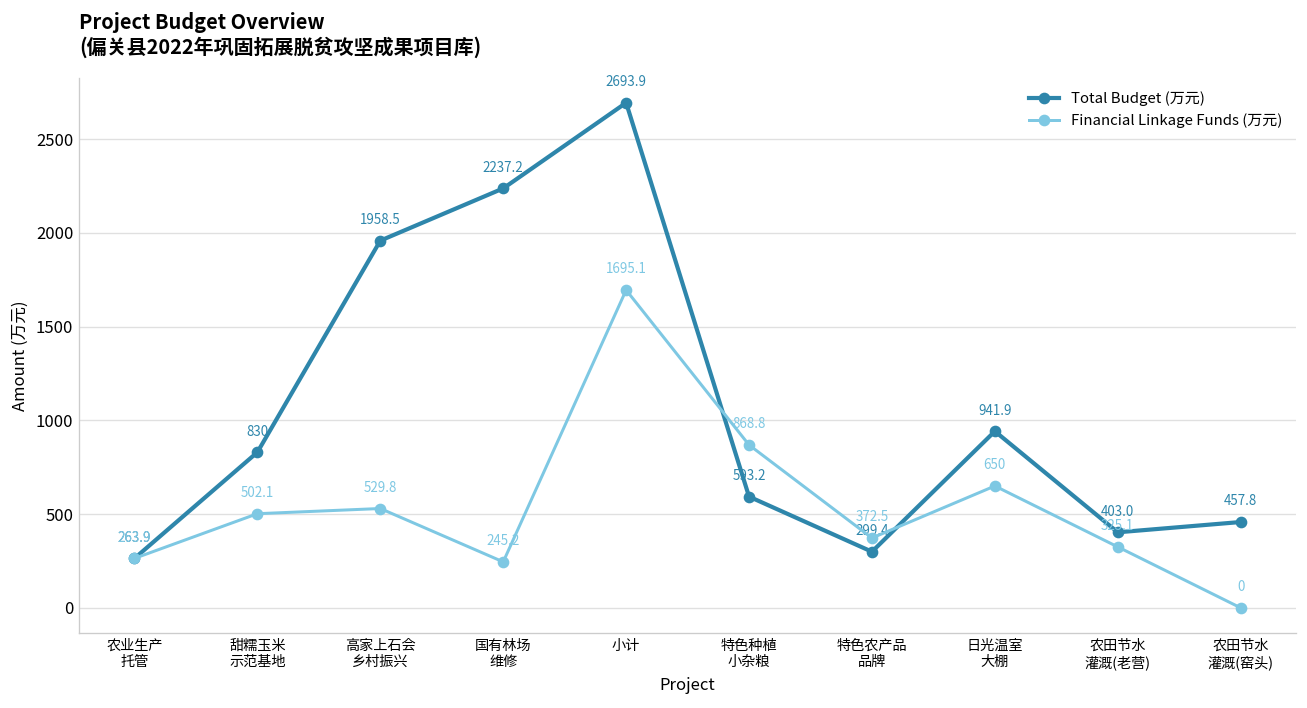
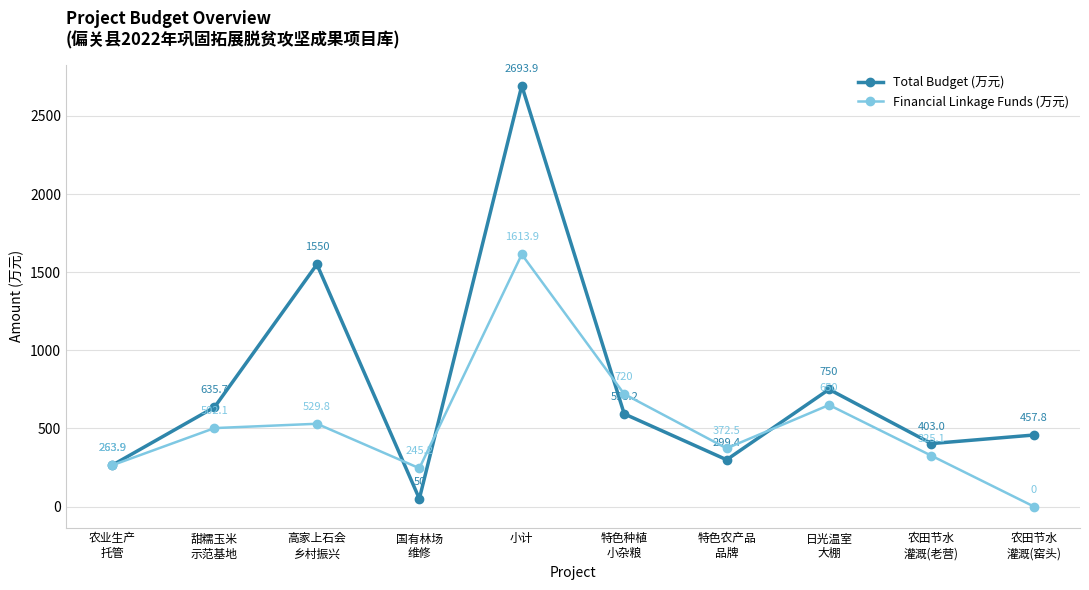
Total Budget (万元), 甜糯玉米 示范基地: 830 -> 635.7
Total Budget (万元), 高家上石会 乡村振兴: 1958.5 -> 1550
Total Budget (万元), 国有林场 维修: 2237.2 -> 50
Financial Linkage Funds (万元), 小计: 1695.1 -> 1613.9
Financial Linkage Funds (万元), 特色种植 小杂粮: 868.8 -> 720
Total Budget (万元), 日光温室 大棚: 941.9 -> 750
